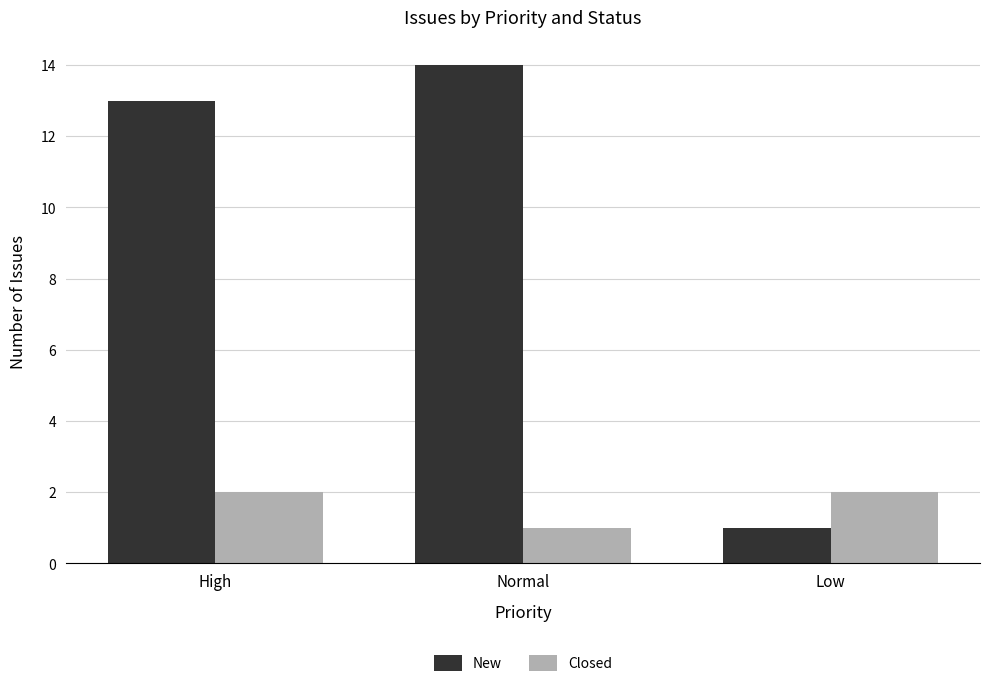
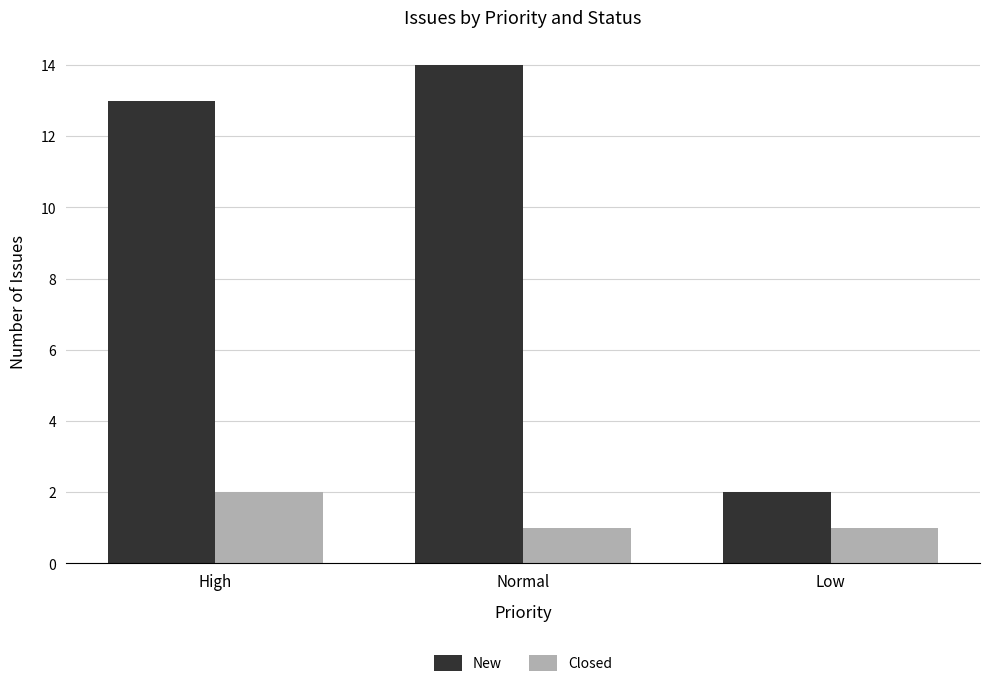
New, Low: 1 -> 2
Closed, Low: 2 -> 1
